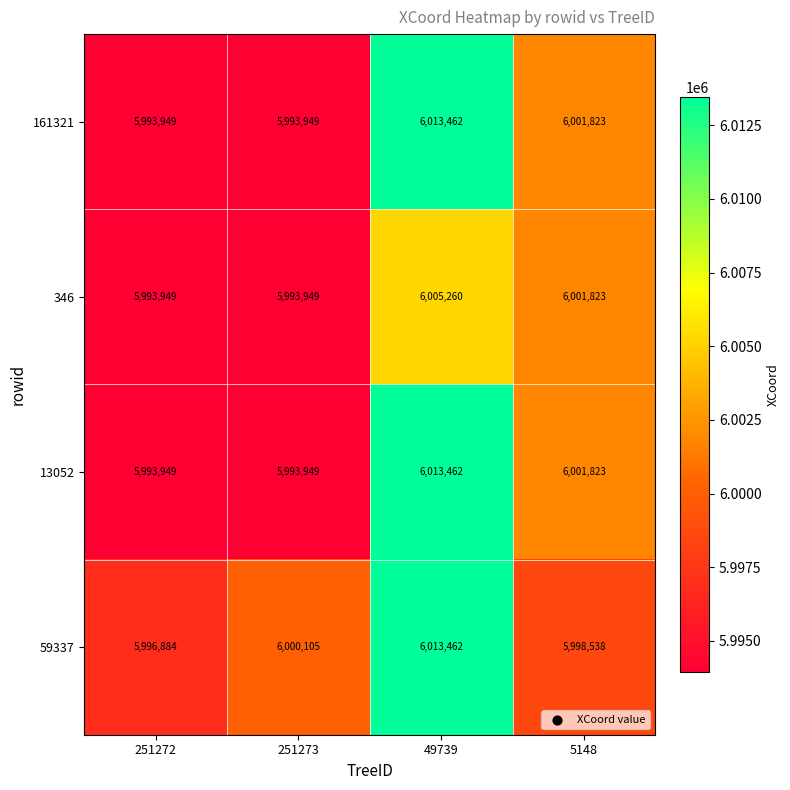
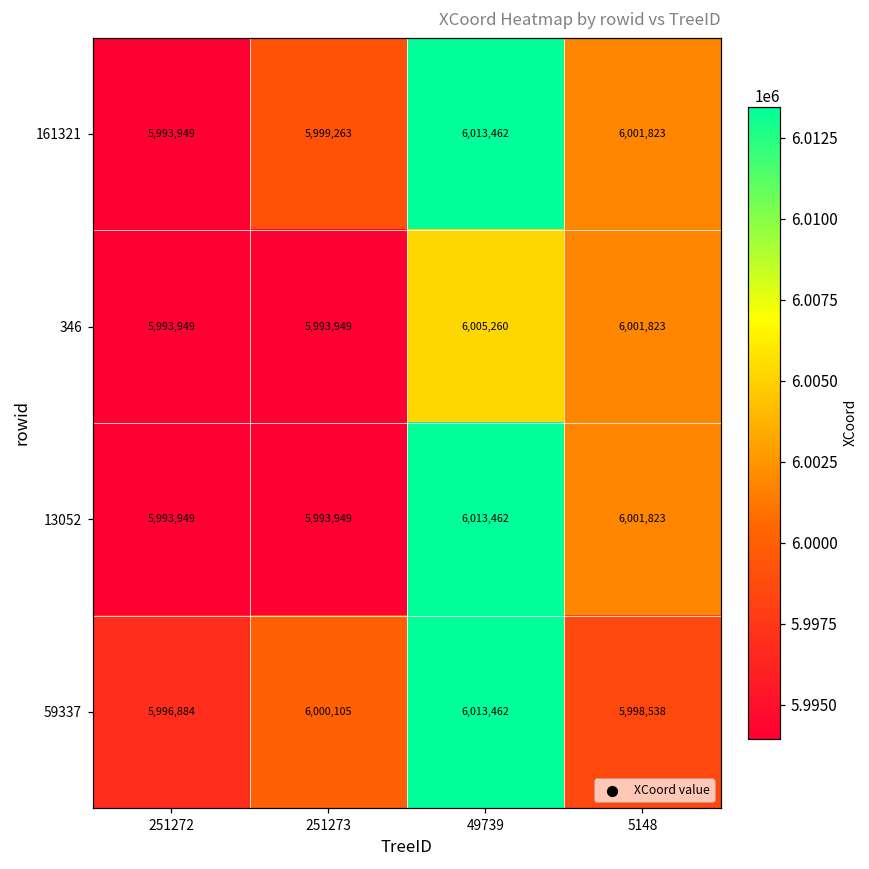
161321, 251273: 5,993,949 -> 5,999,263
